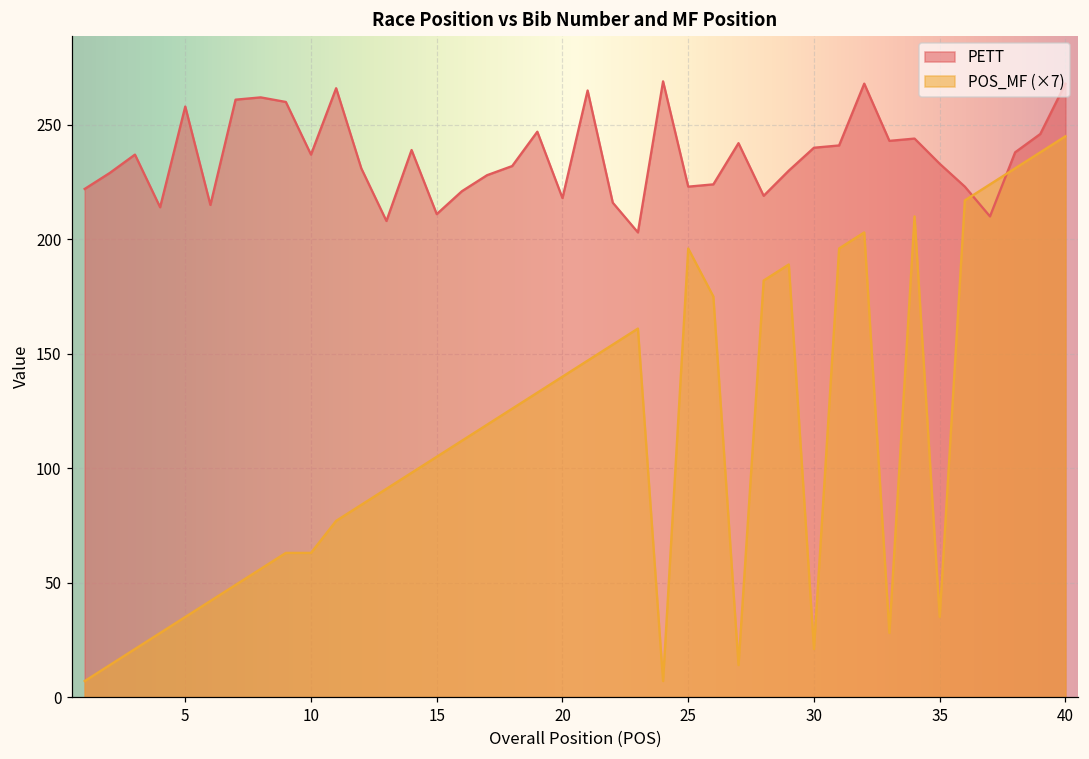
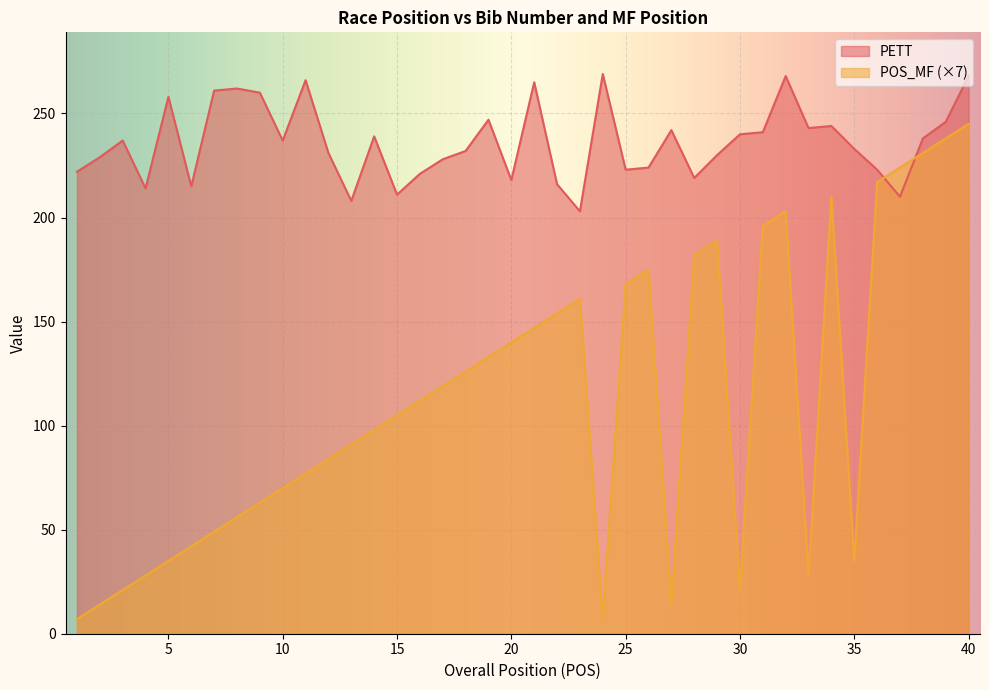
POS_MF (×7), 10: 63 -> 70
POS_MF (×7), 25: 196 -> 168
